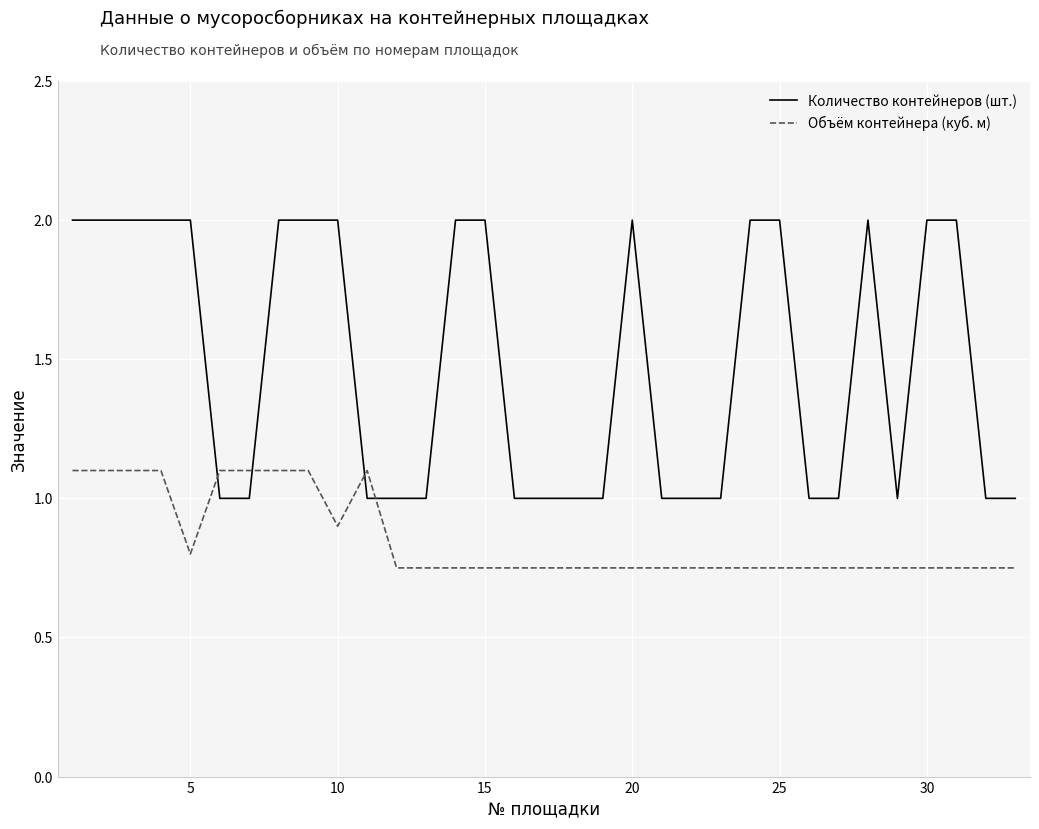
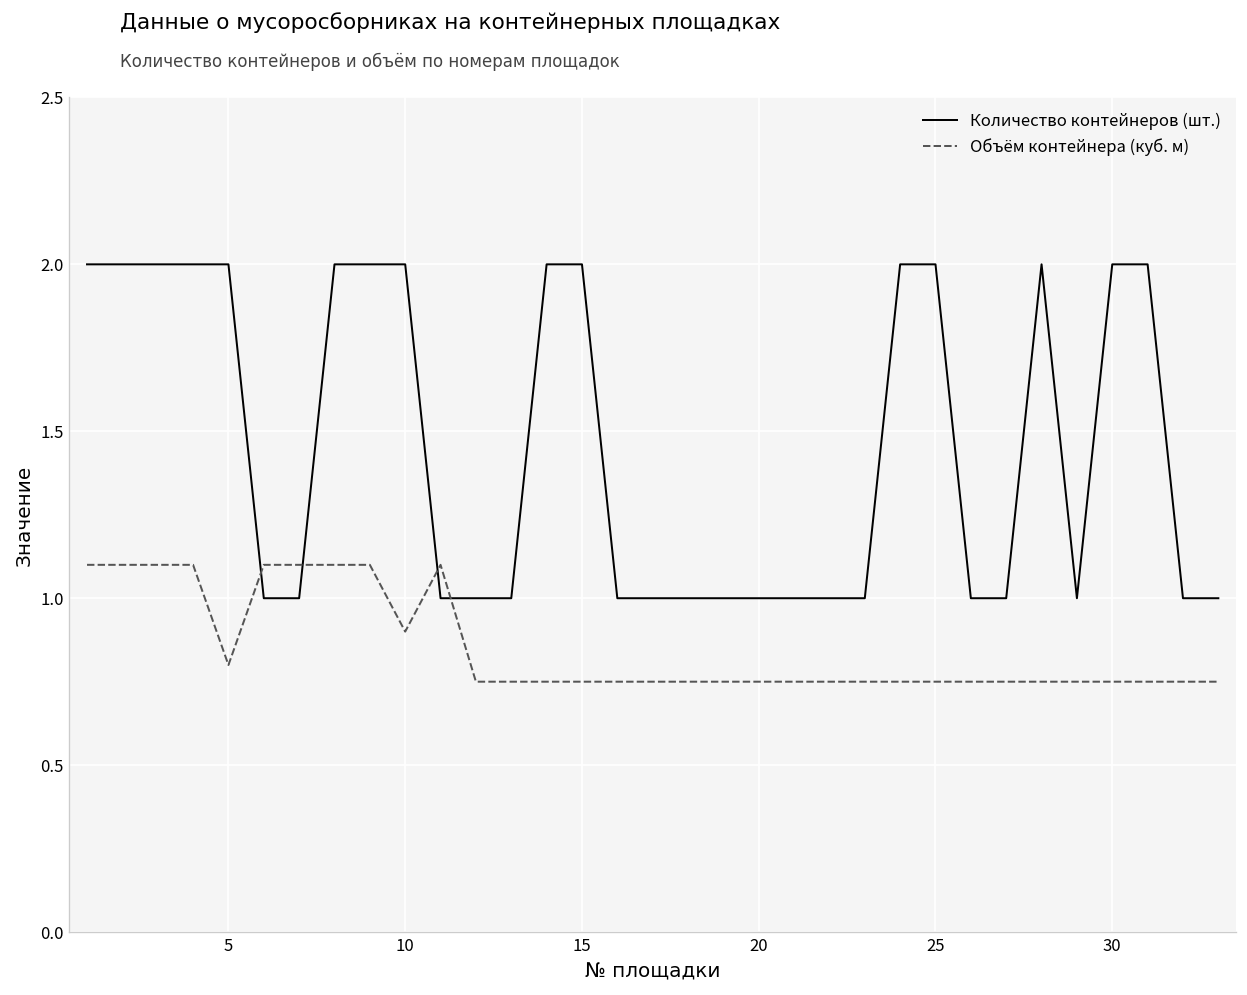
Количество контейнеров (шт.), 20: 2 -> 1
